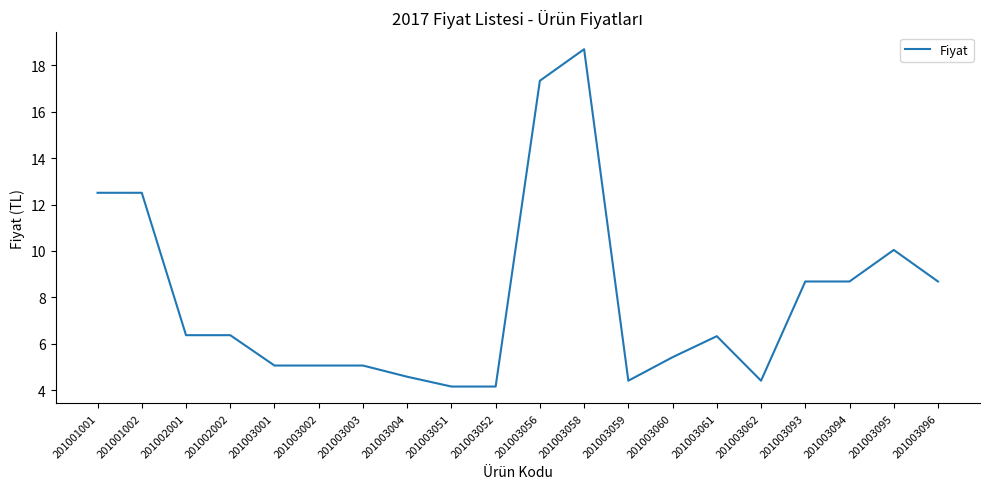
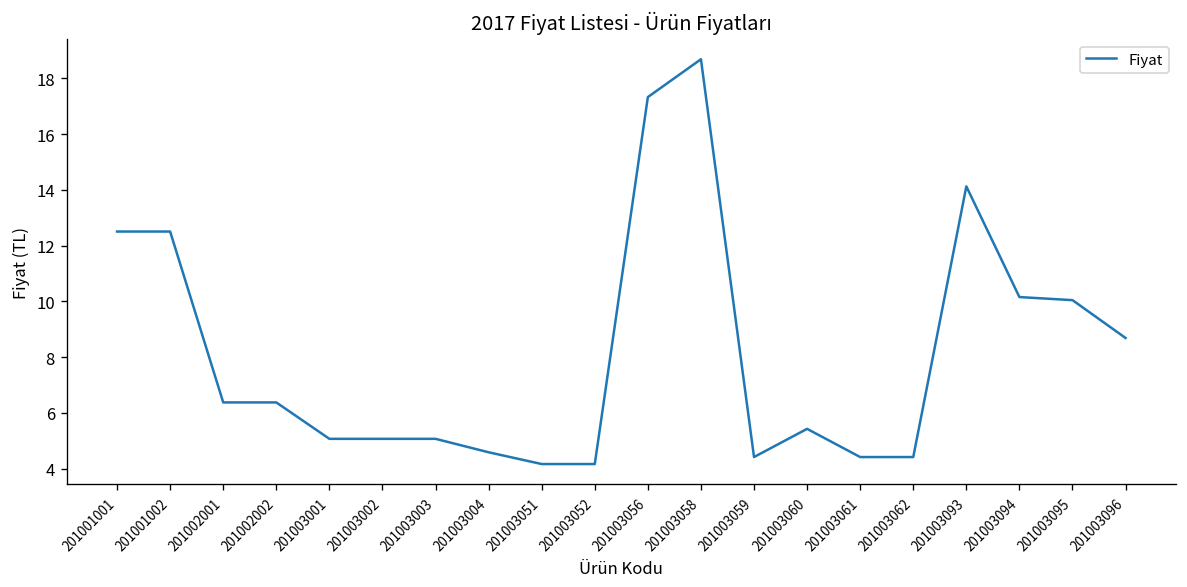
201003061: 6.3 -> 4.4
201003093: 8.7 -> 14.1
201003094: 8.7 -> 10.2
